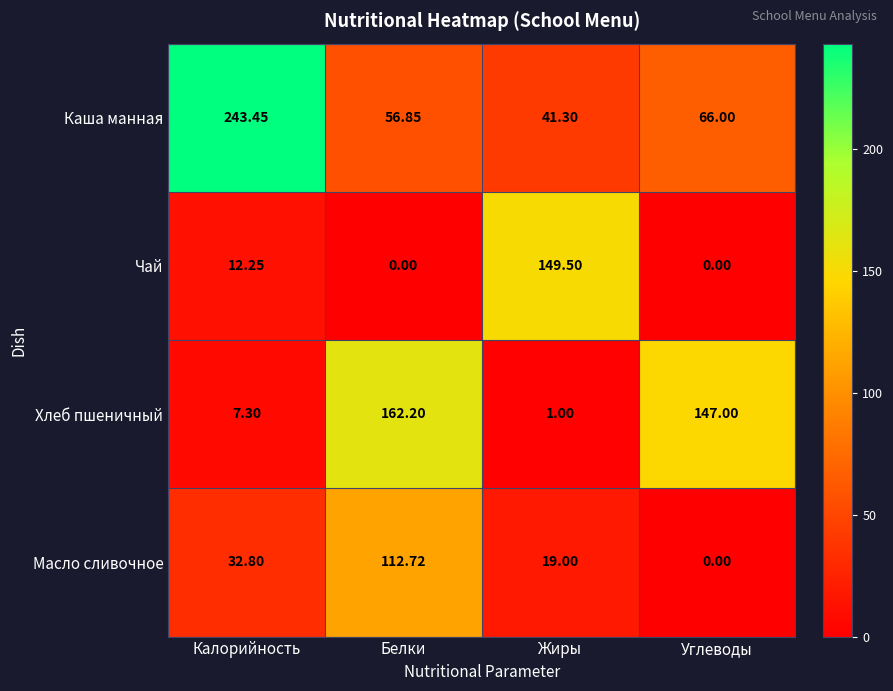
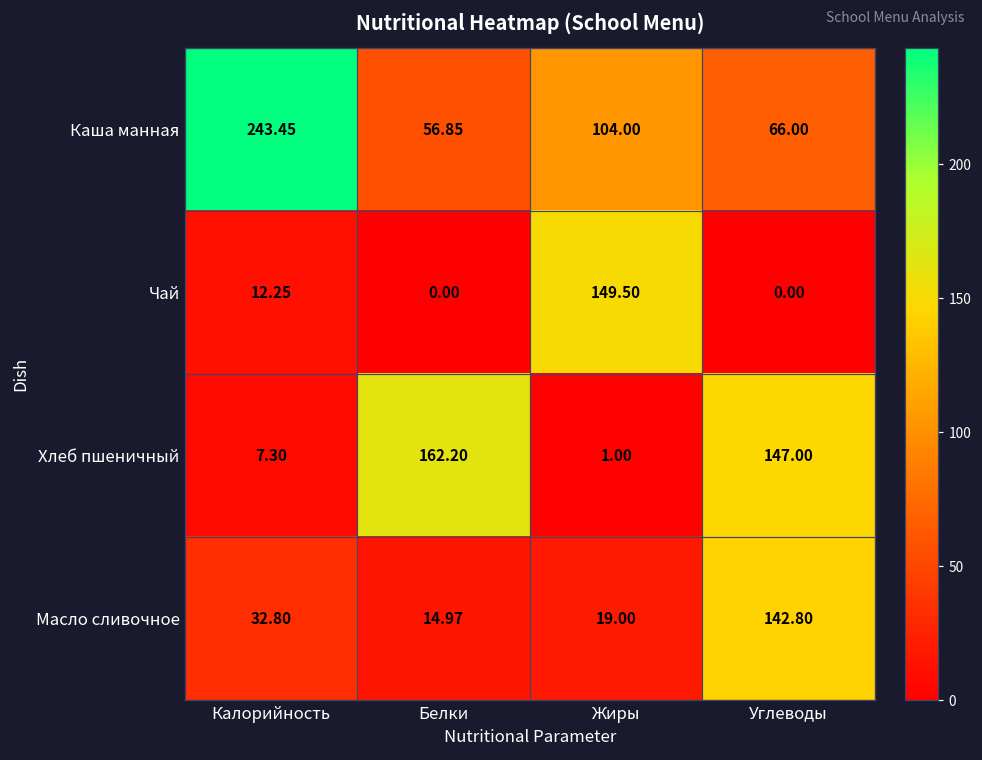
Каша манная, Жиры: 41.30 -> 104.00
Масло сливочное, Белки: 112.72 -> 14.97
Масло сливочное, Углеводы: 0.00 -> 142.80
